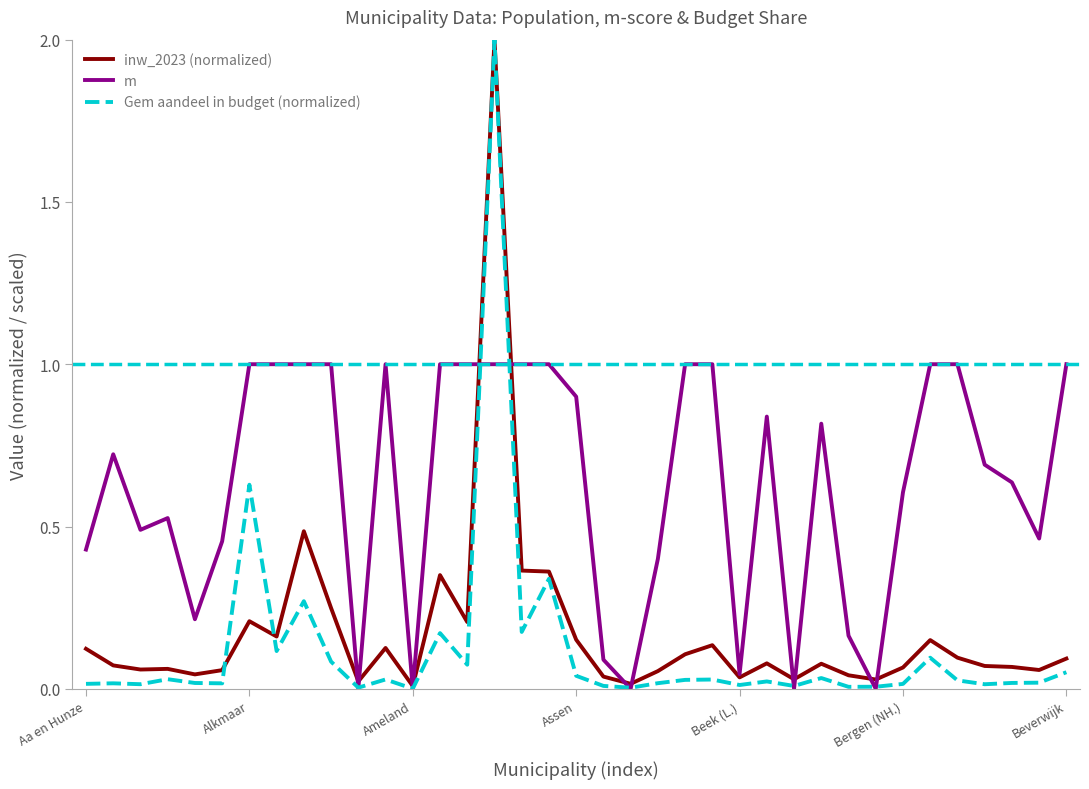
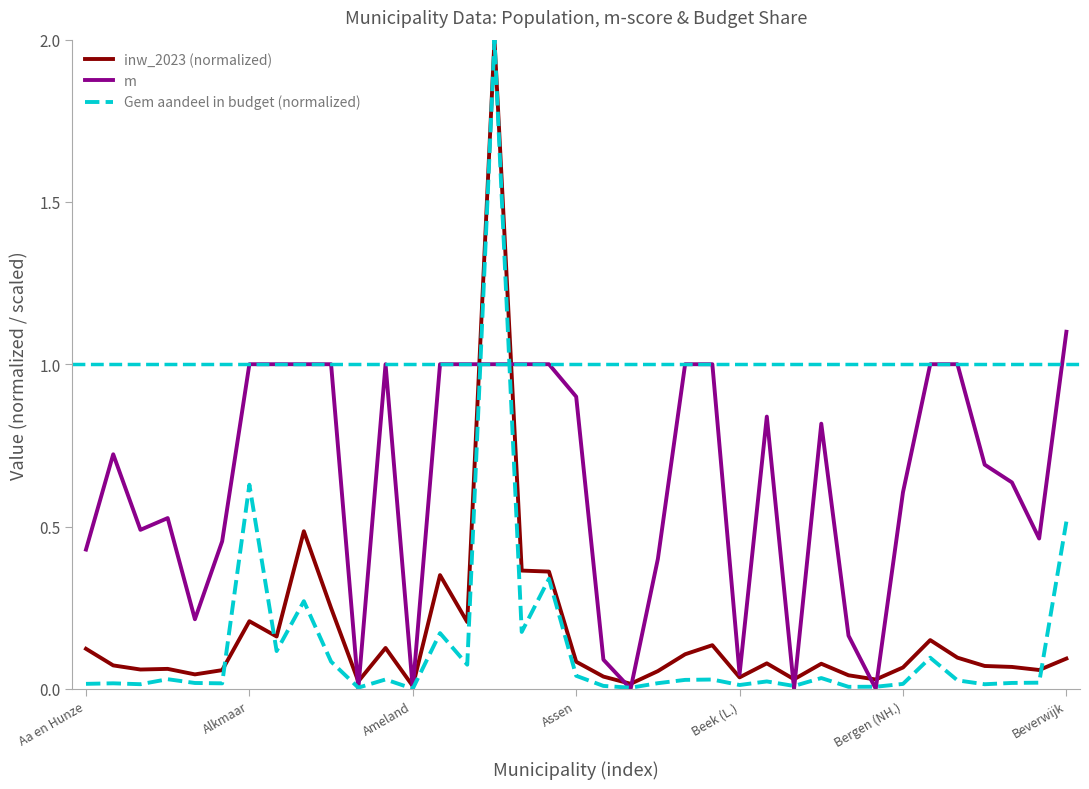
inw_2023 (normalized), Assen: 0.15 -> 0.08
m, Beverwijk: 1.0 -> 1.1
Gem aandeel in budget (normalized), Beverwijk: 0.05 -> 0.52
